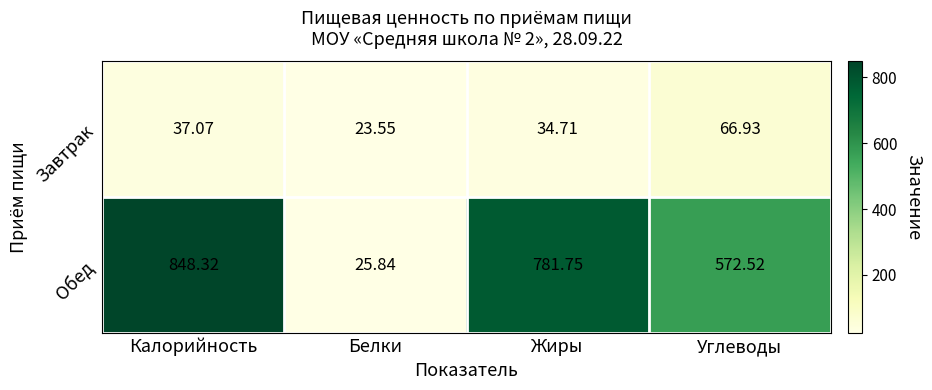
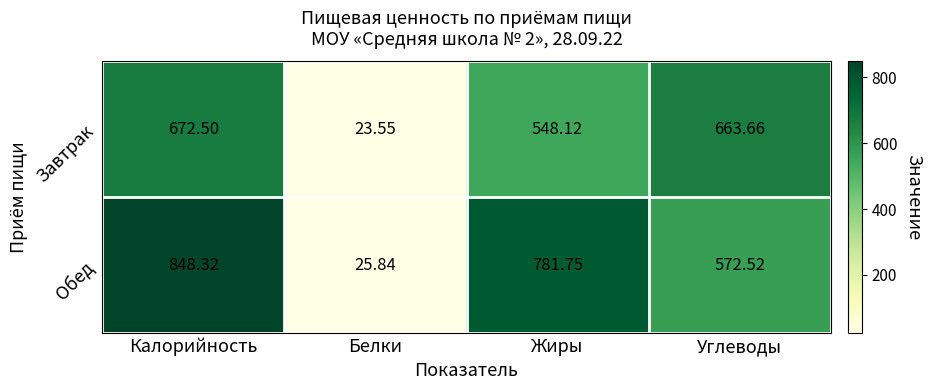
Завтрак, Калорийность: 37.07 -> 672.50
Завтрак, Жиры: 34.71 -> 548.12
Завтрак, Углеводы: 66.93 -> 663.66
